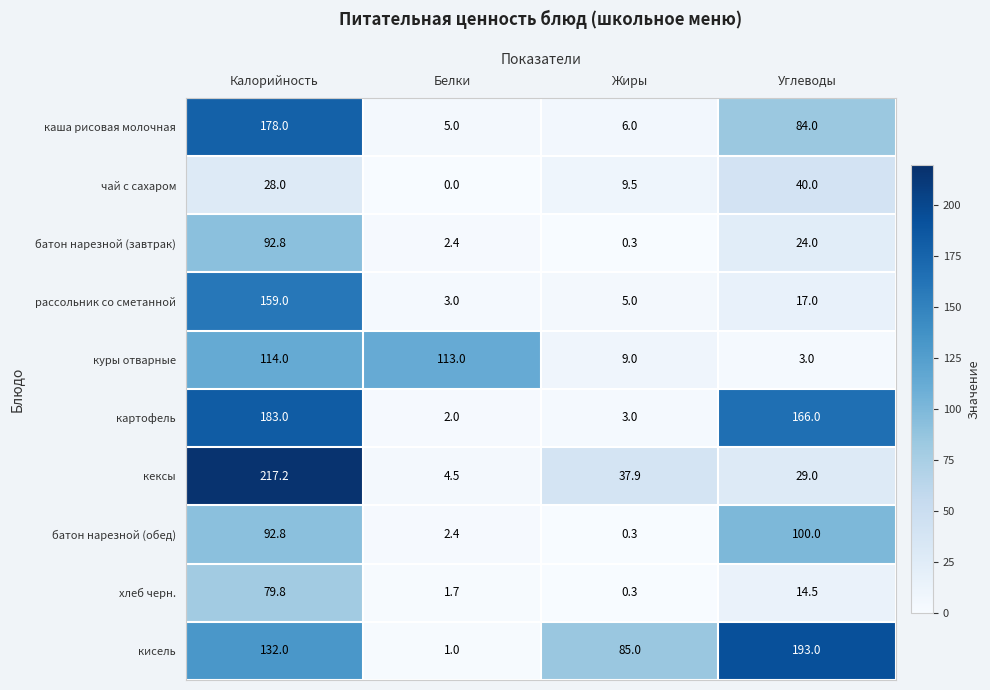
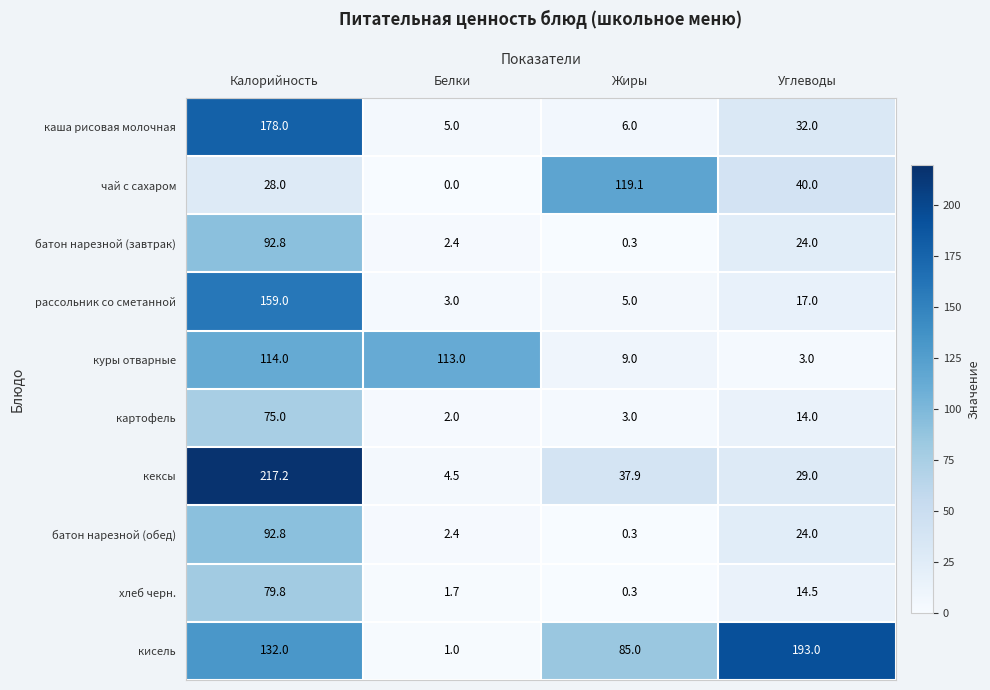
каша рисовая молочная, Углеводы: 84.0 -> 32.0
чай с сахаром, Жиры: 9.5 -> 119.1
картофель, Калорийность: 183.0 -> 75.0
картофель, Углеводы: 166.0 -> 14.0
батон нарезной (обед), Углеводы: 100.0 -> 24.0
